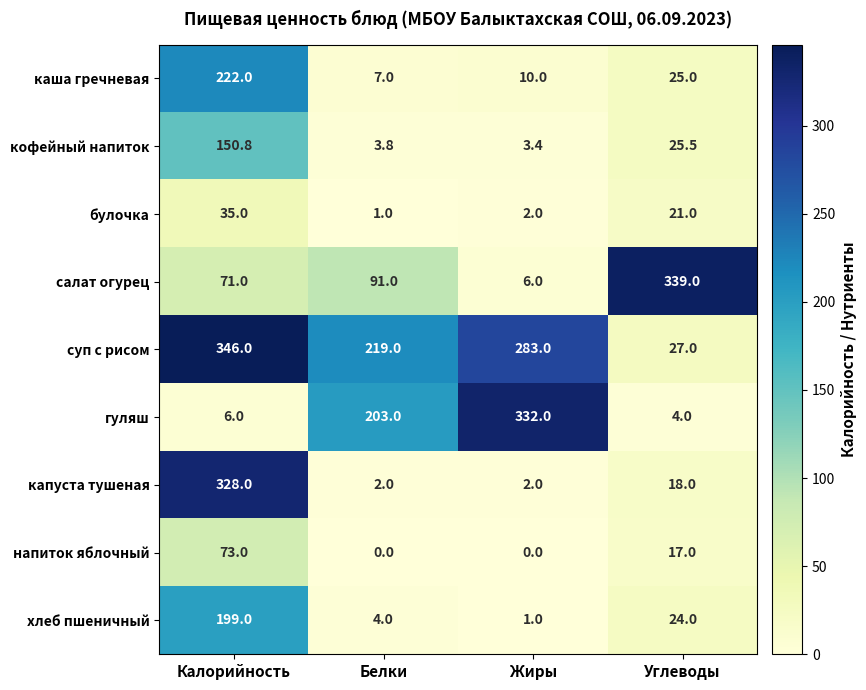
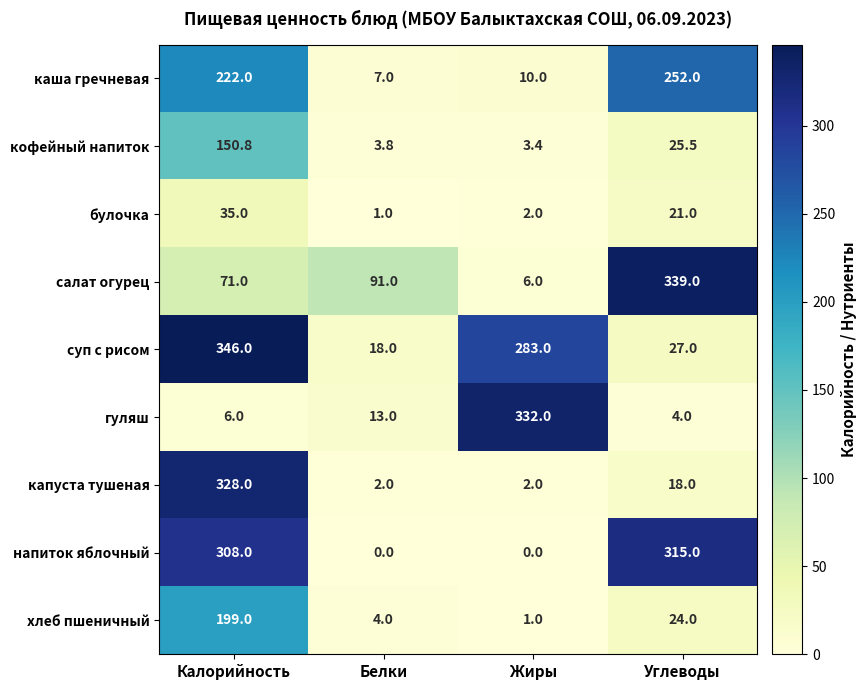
каша гречневая, Углеводы: 25.0 -> 252.0
суп с рисом, Белки: 219.0 -> 18.0
гуляш, Белки: 203.0 -> 13.0
напиток яблочный, Калорийность: 73.0 -> 308.0
напиток яблочный, Углеводы: 17.0 -> 315.0
